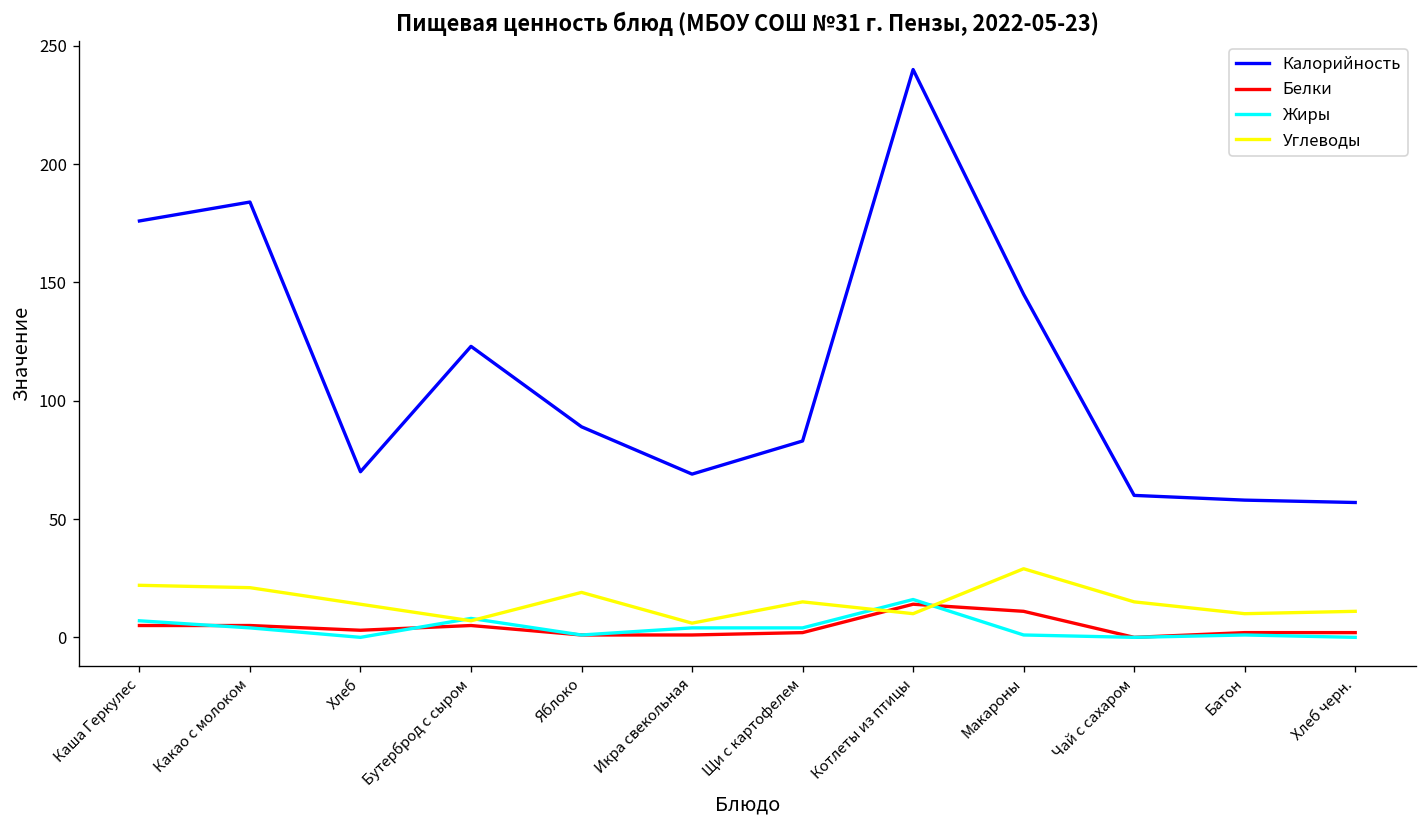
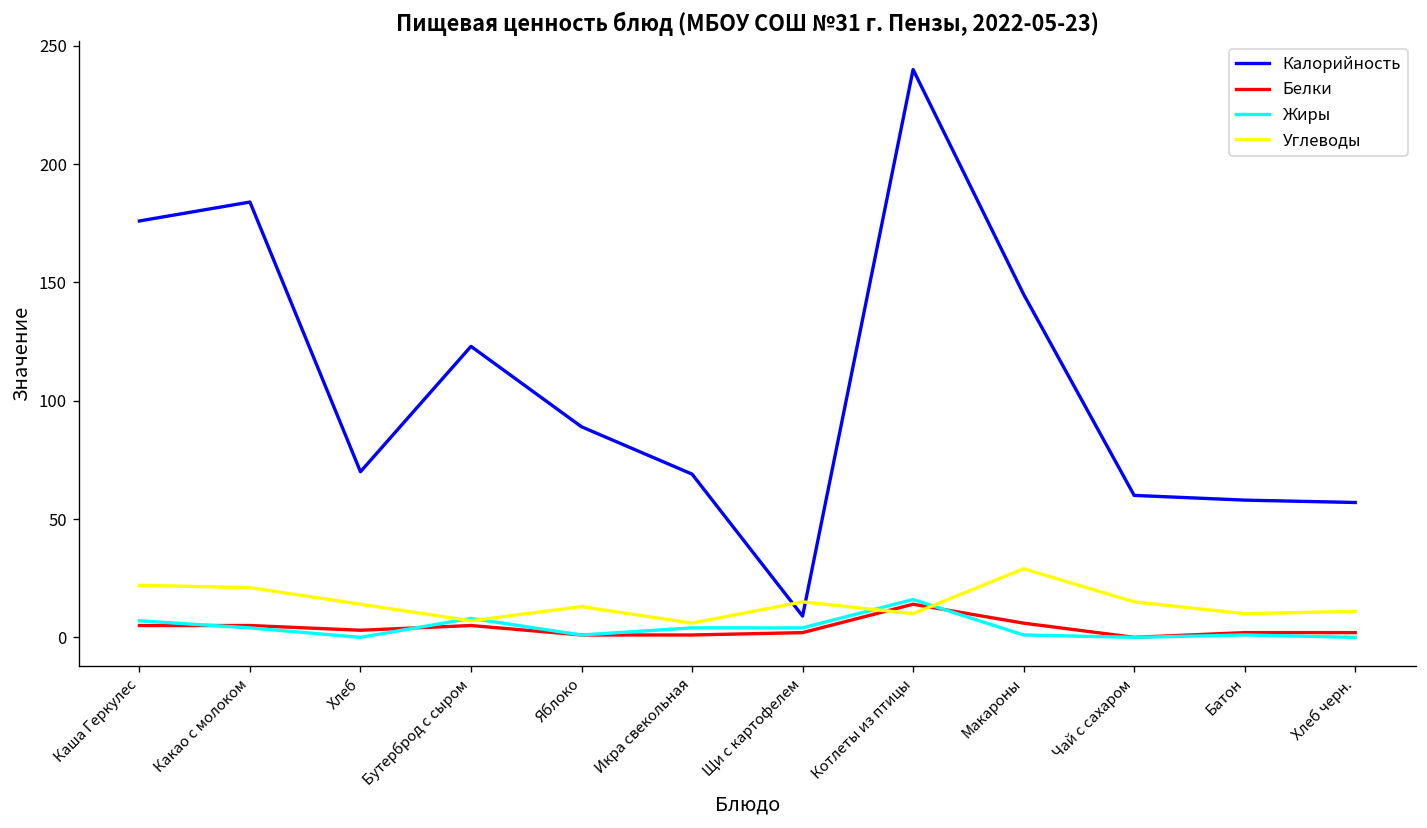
Углеводы, Яблоко: 19 -> 13
Калорийность, Щи с картофелем: 83 -> 9
Белки, Макароны: 11 -> 6
